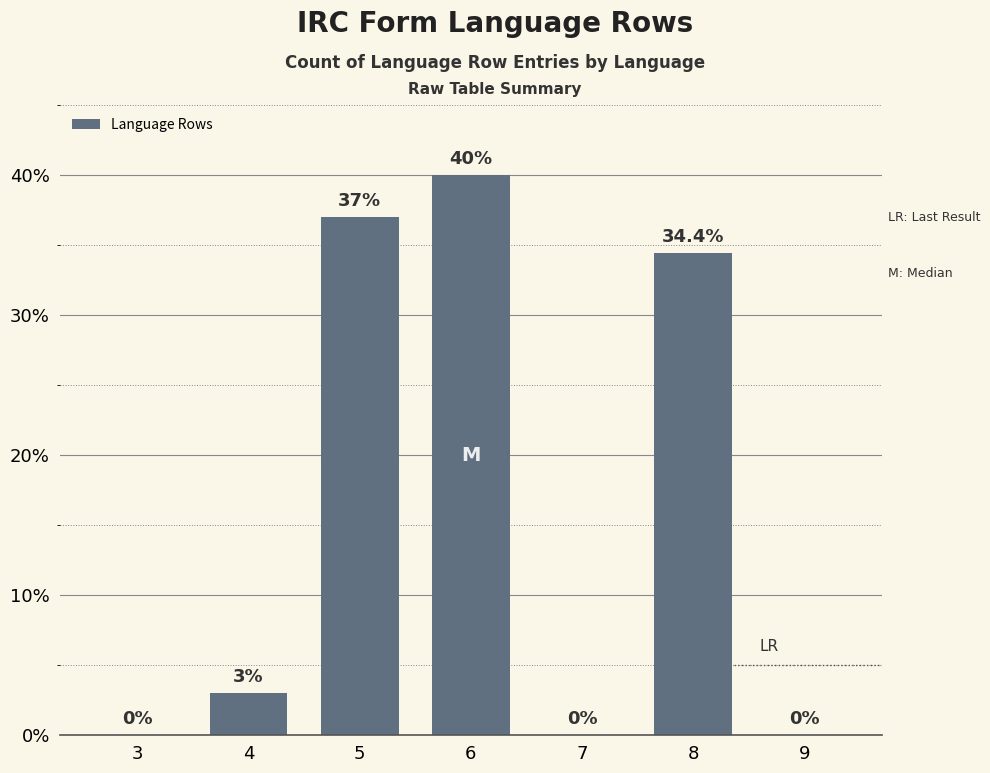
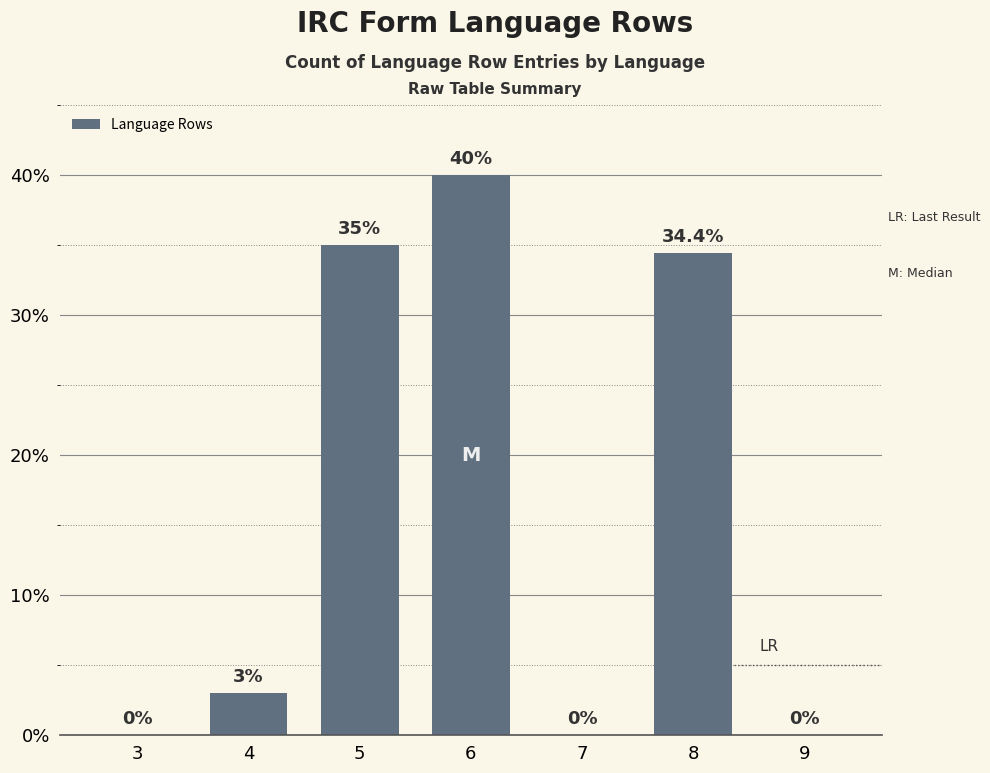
5: 37% -> 35%
